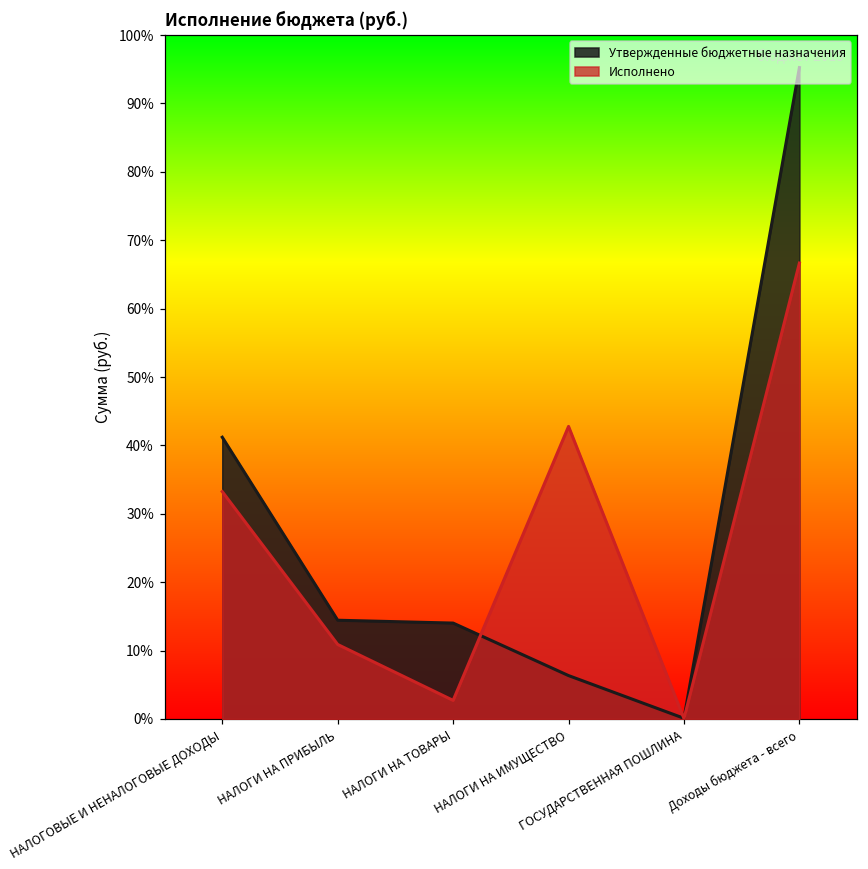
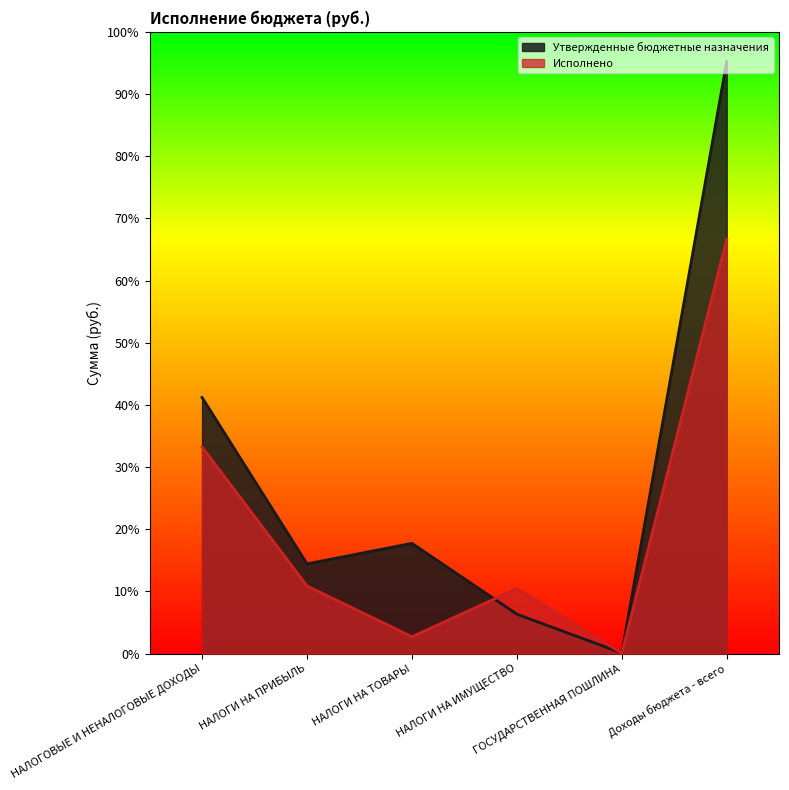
Утвержденные бюджетные назначения, НАЛОГИ НА ТОВАРЫ: 14% -> 18%
Исполнено, НАЛОГИ НА ИМУЩЕСТВО: 43% -> 10%
